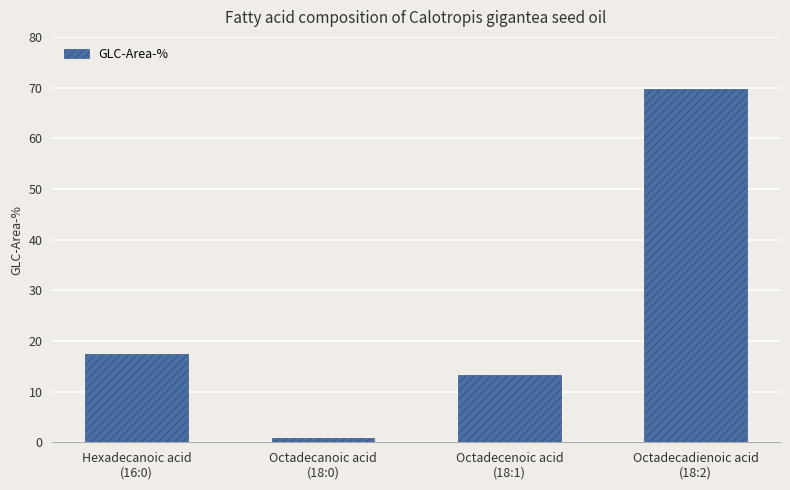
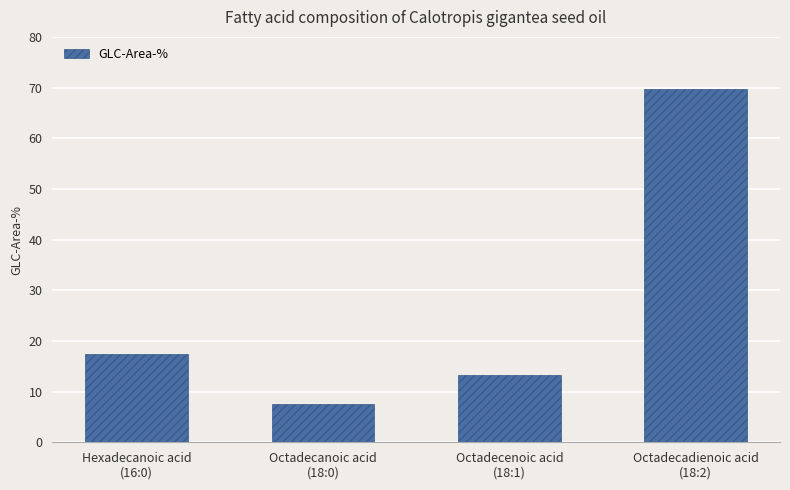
Octadecanoic acid (18:0): 1 -> 8
